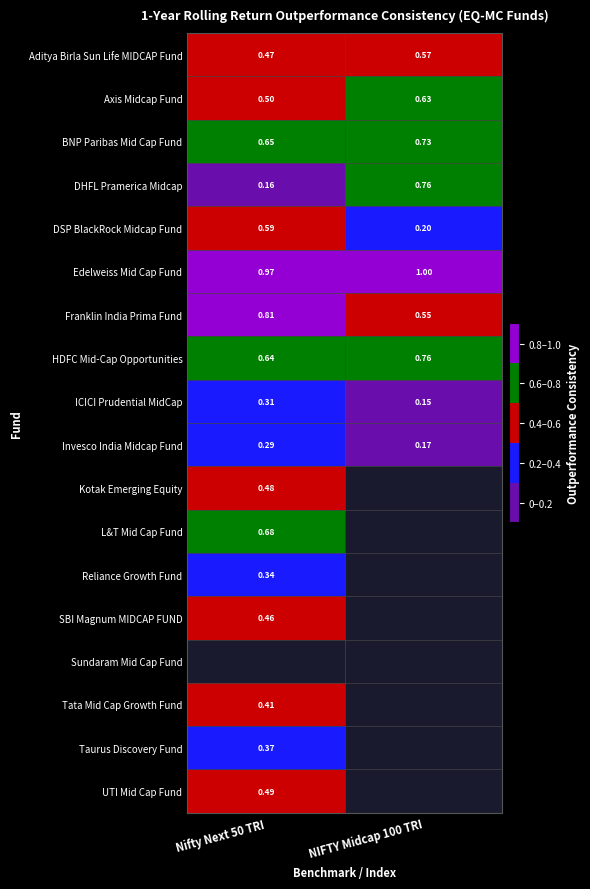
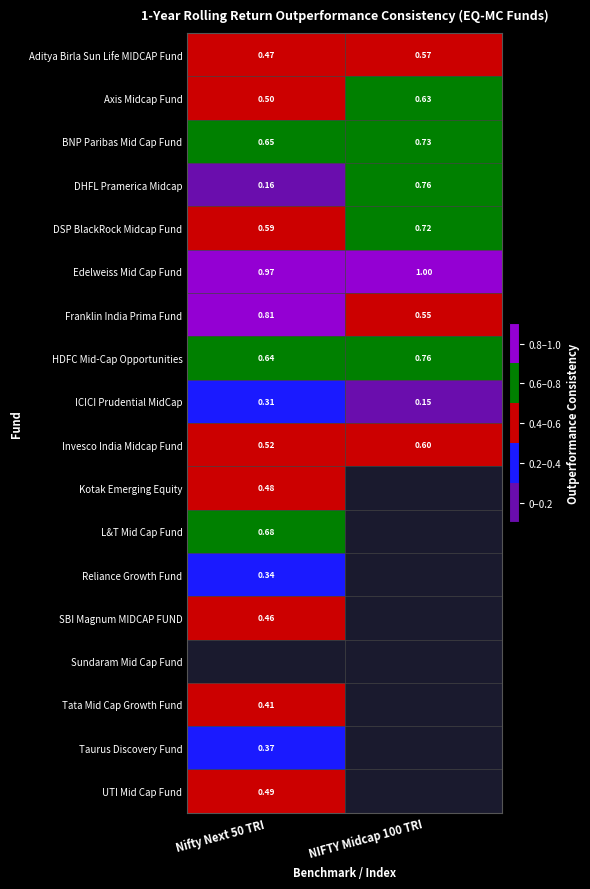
DSP BlackRock Midcap Fund, NIFTY Midcap 100 TRI: 0.20 -> 0.72
Invesco India Midcap Fund, Nifty Next 50 TRI: 0.29 -> 0.52
Invesco India Midcap Fund, NIFTY Midcap 100 TRI: 0.17 -> 0.60
